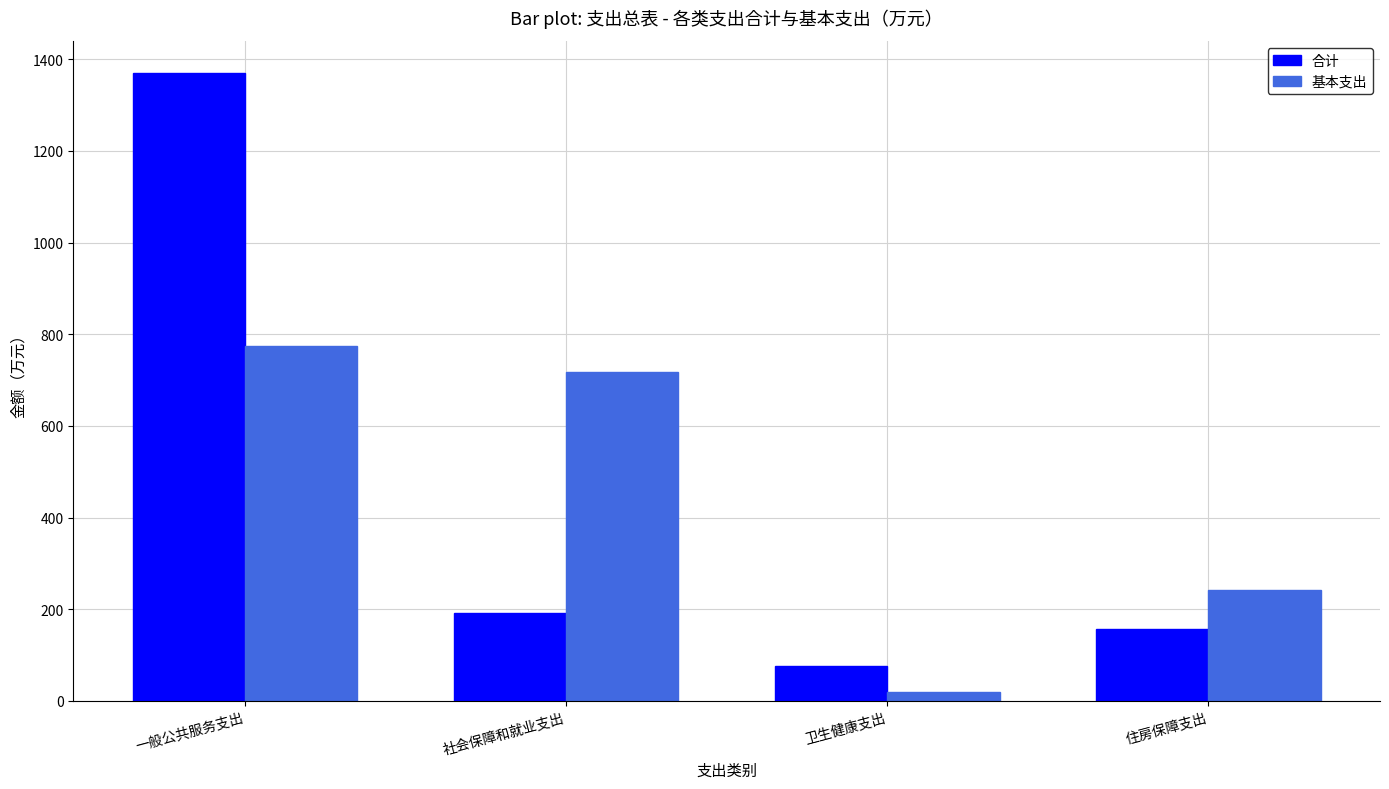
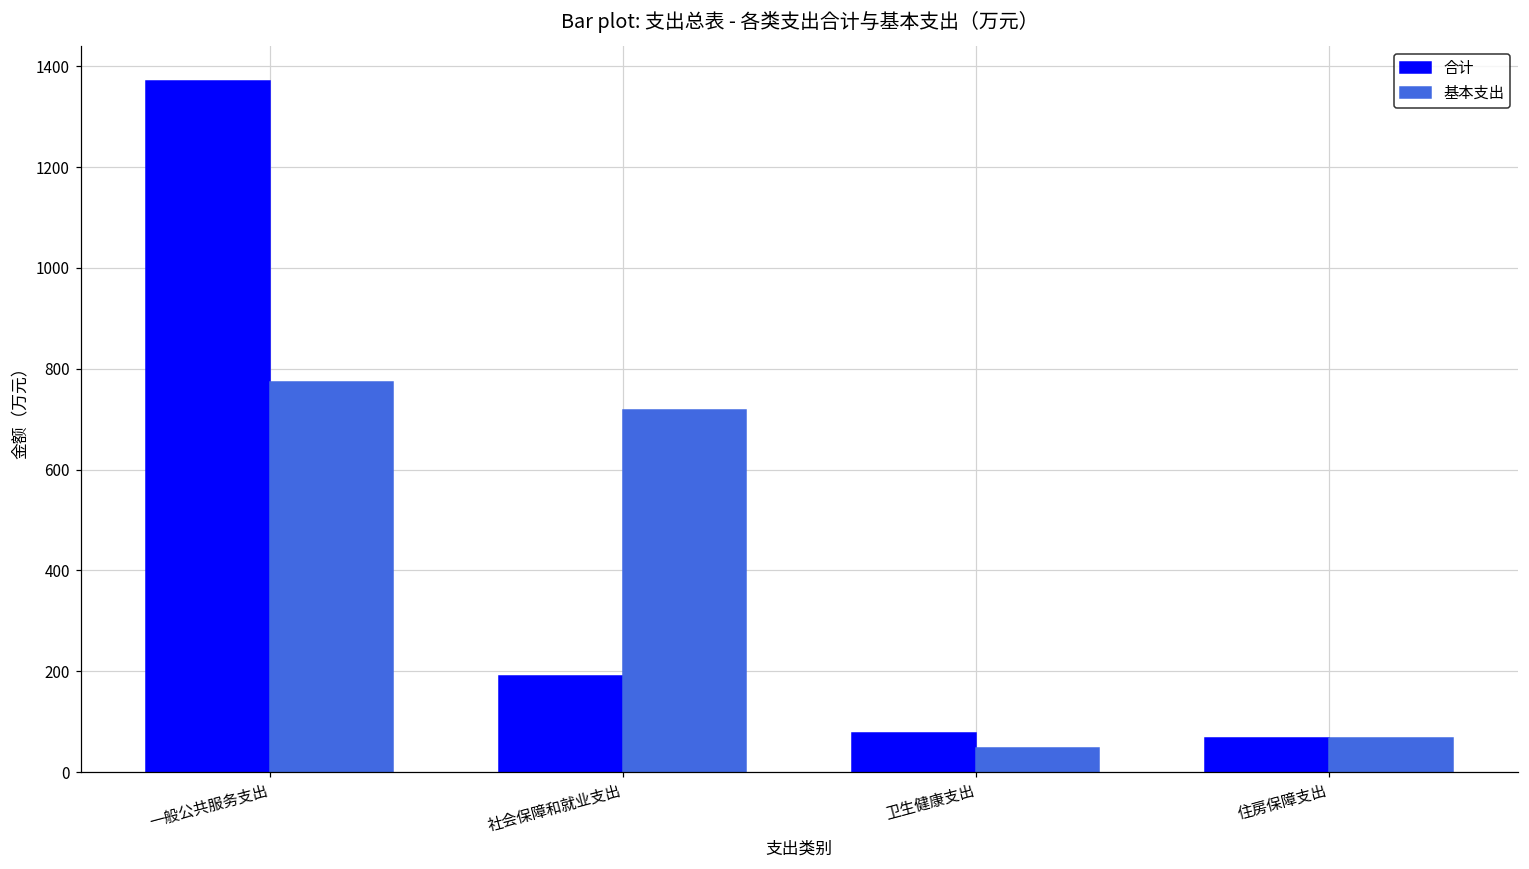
基本支出, 卫生健康支出: 20 -> 50
合计, 住房保障支出: 160 -> 70
基本支出, 住房保障支出: 240 -> 70
